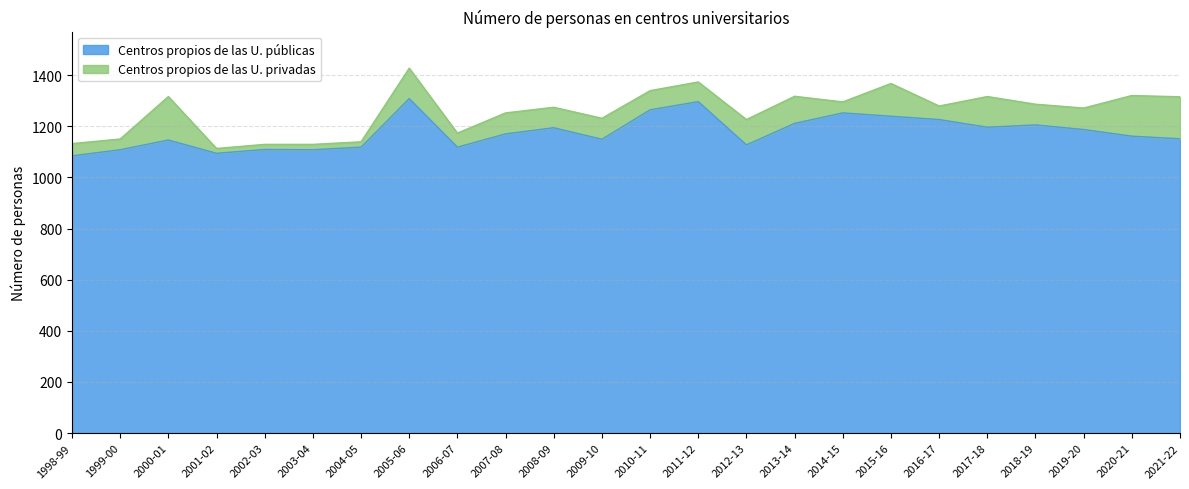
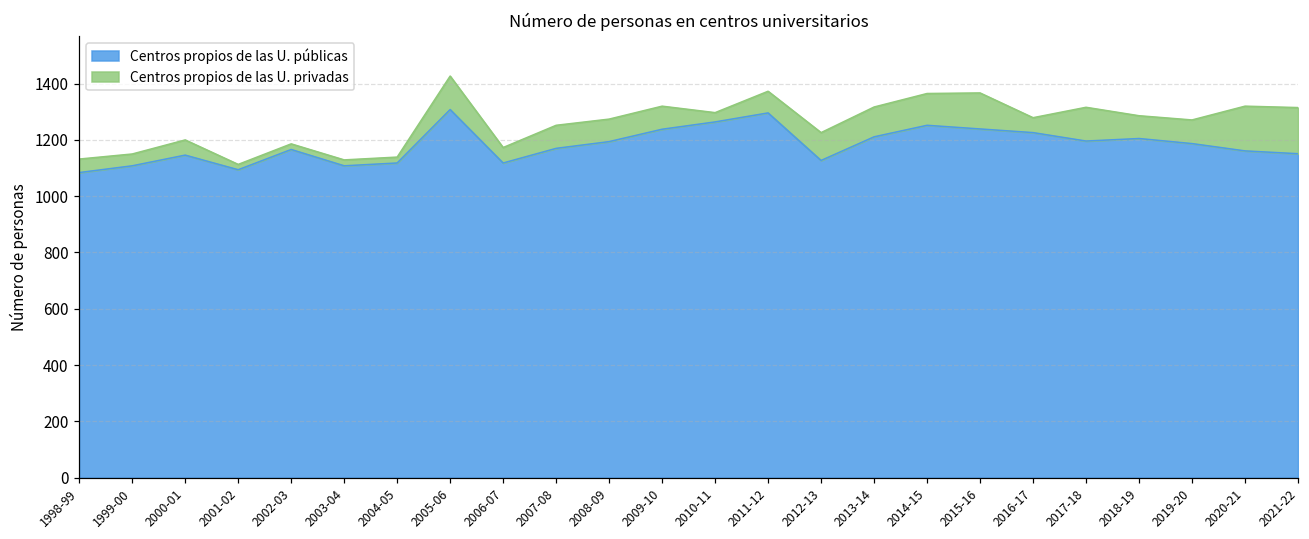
Centros propios de las U. privadas, 2000-01: 170 -> 50
Centros propios de las U. públicas, 2002-03: 1110 -> 1170
Centros propios de las U. públicas, 2009-10: 1150 -> 1240
Centros propios de las U. privadas, 2010-11: 80 -> 30
Centros propios de las U. privadas, 2014-15: 40 -> 110
